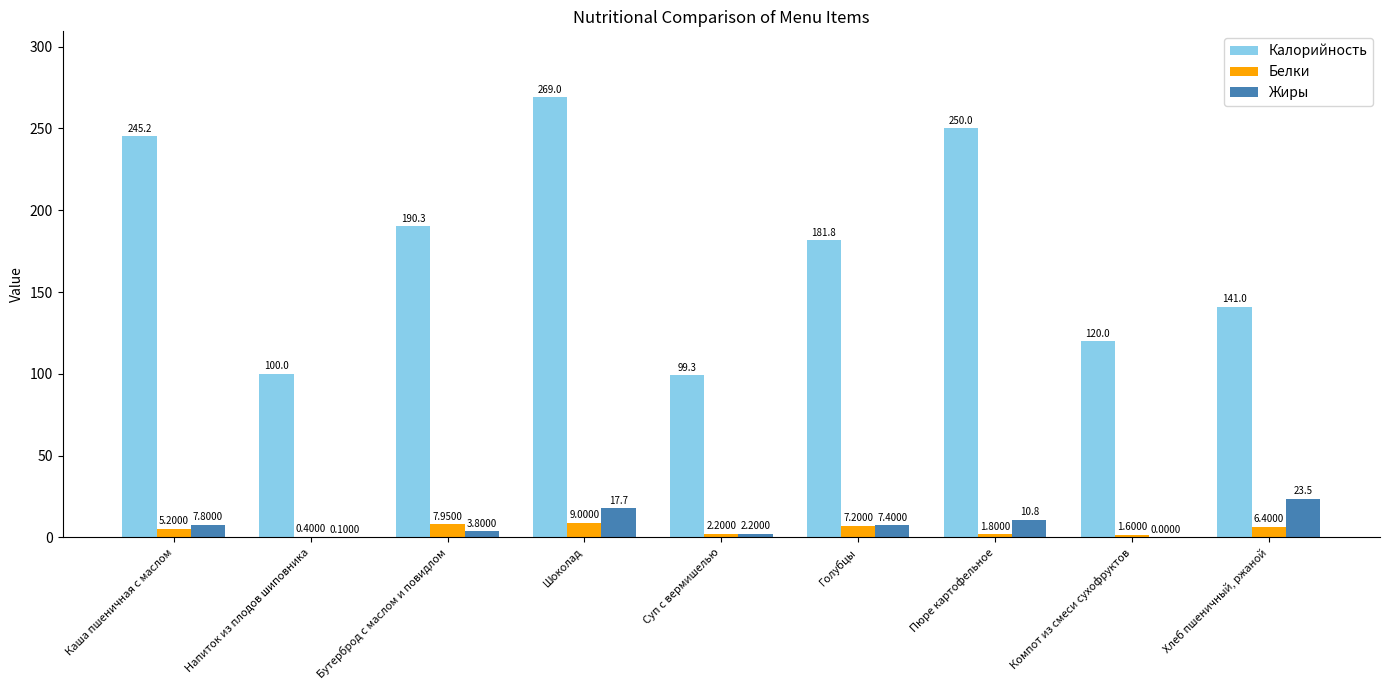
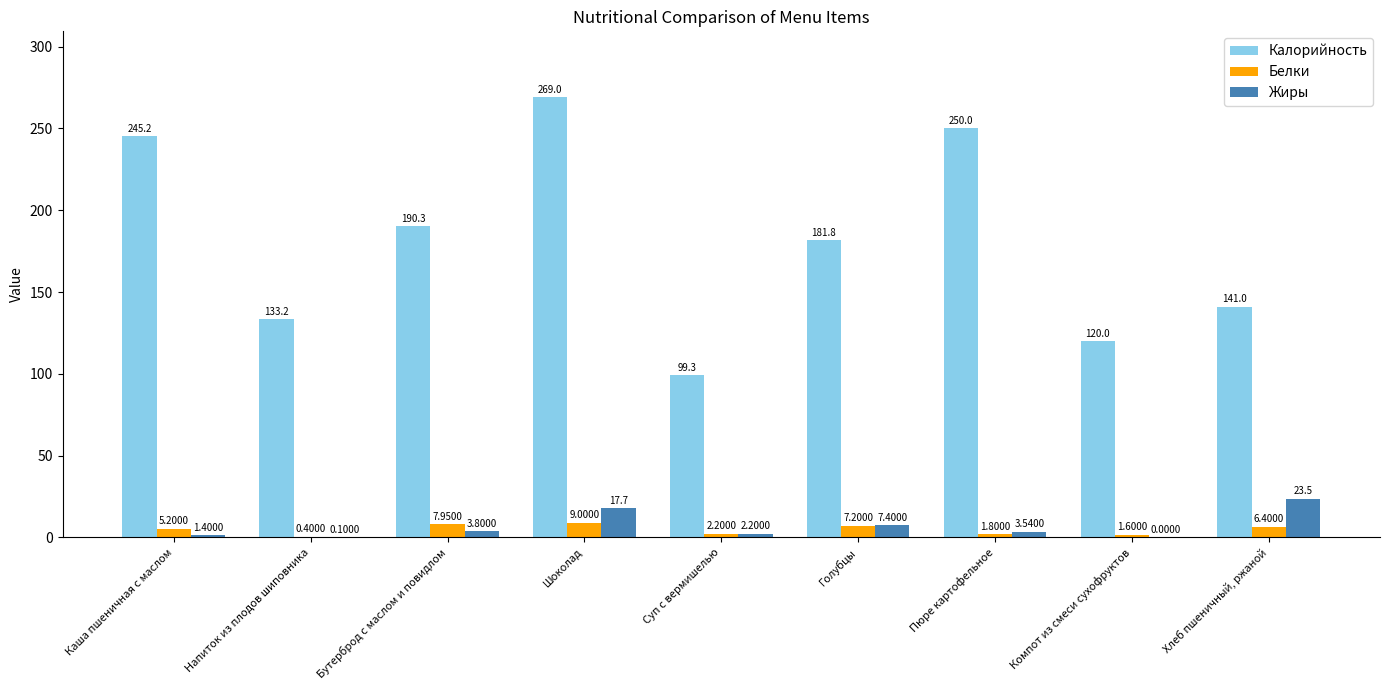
Жиры, Каша пшеничная с маслом: 7.8000 -> 1.4000
Калорийность, Напиток из плодов шиповника: 100.0 -> 133.2
Жиры, Пюре картофельное: 10.8 -> 3.5400
